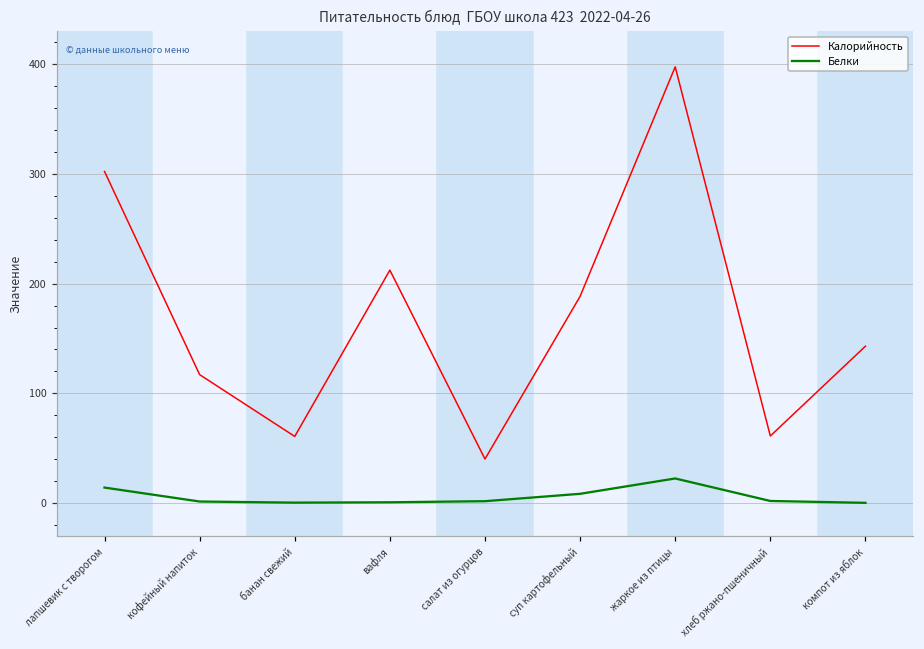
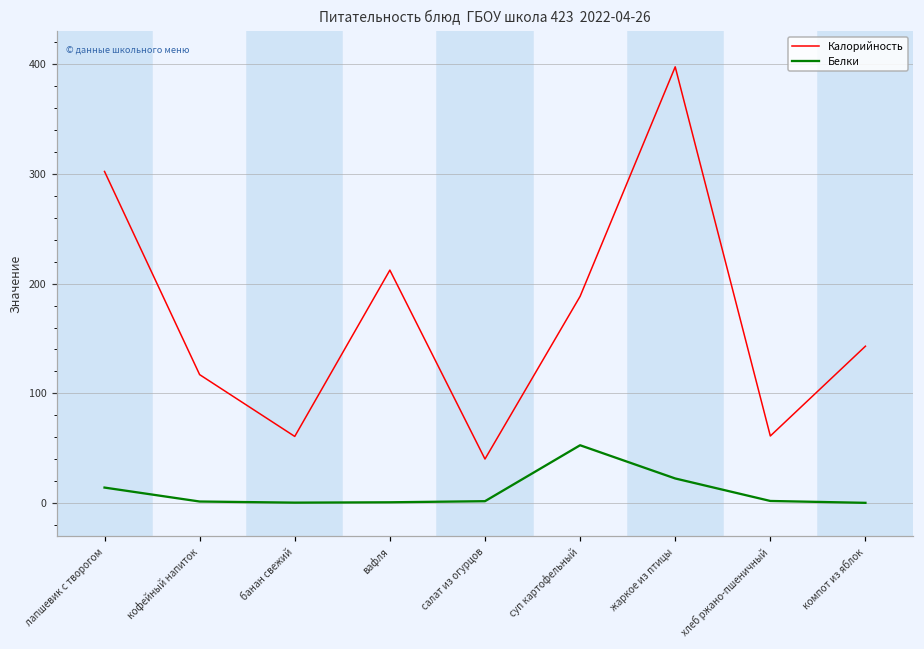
Белки, суп картофельный: 10 -> 50
